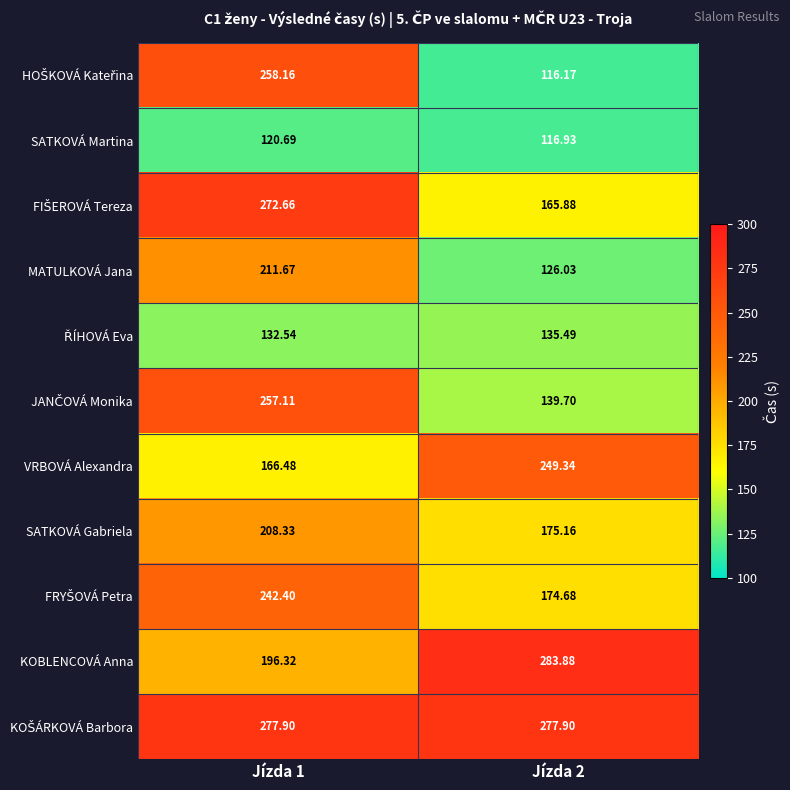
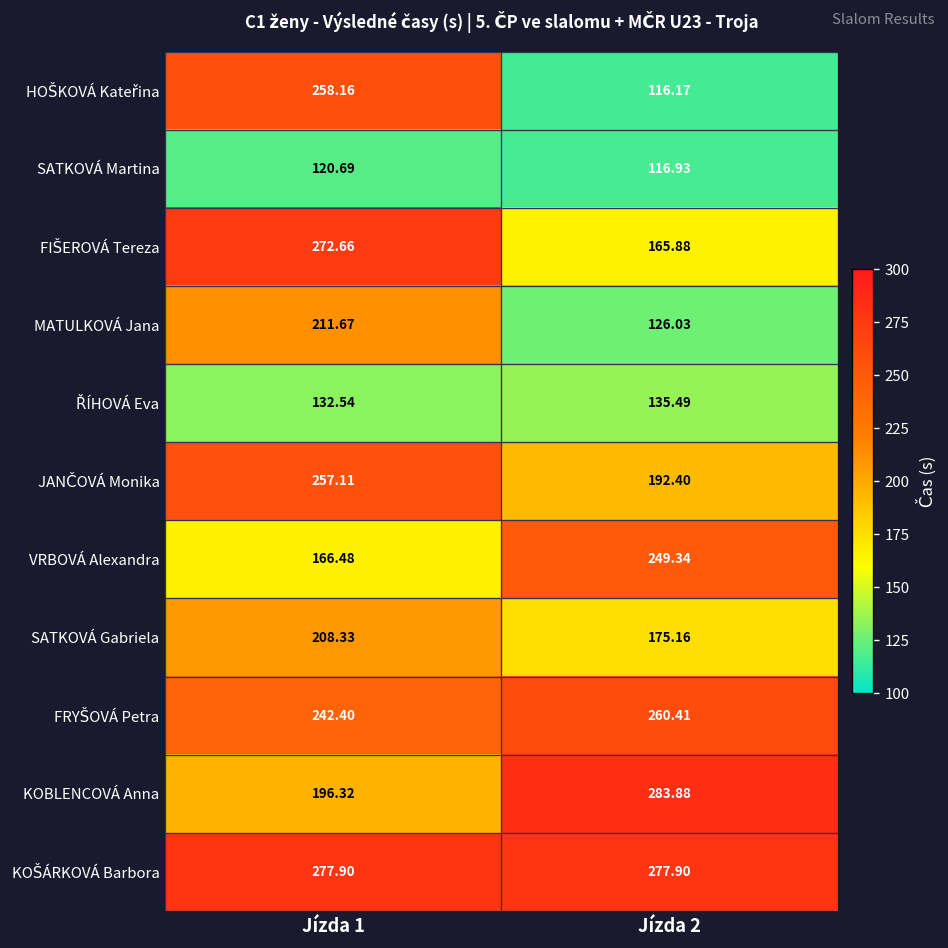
JANČOVÁ Monika, Jízda 2: 139.70 -> 192.40
FRYŠOVÁ Petra, Jízda 2: 174.68 -> 260.41
